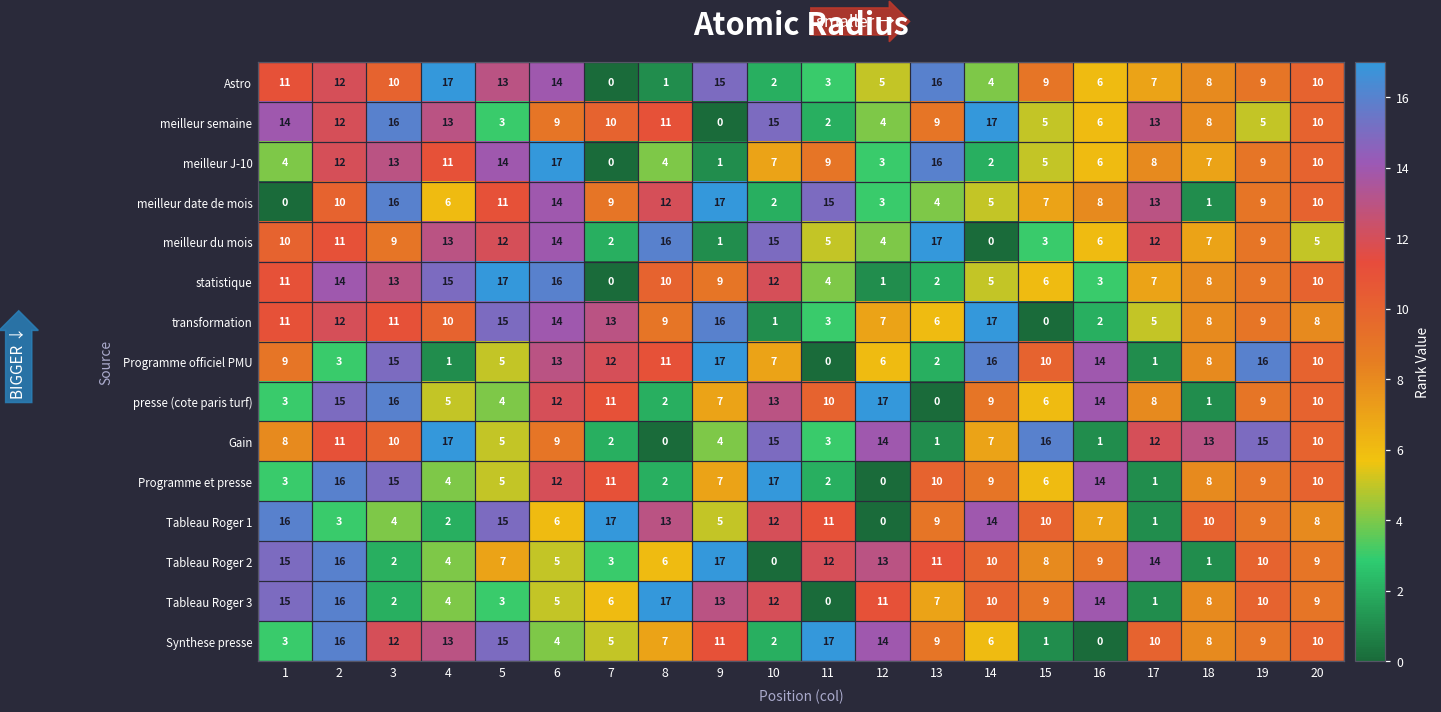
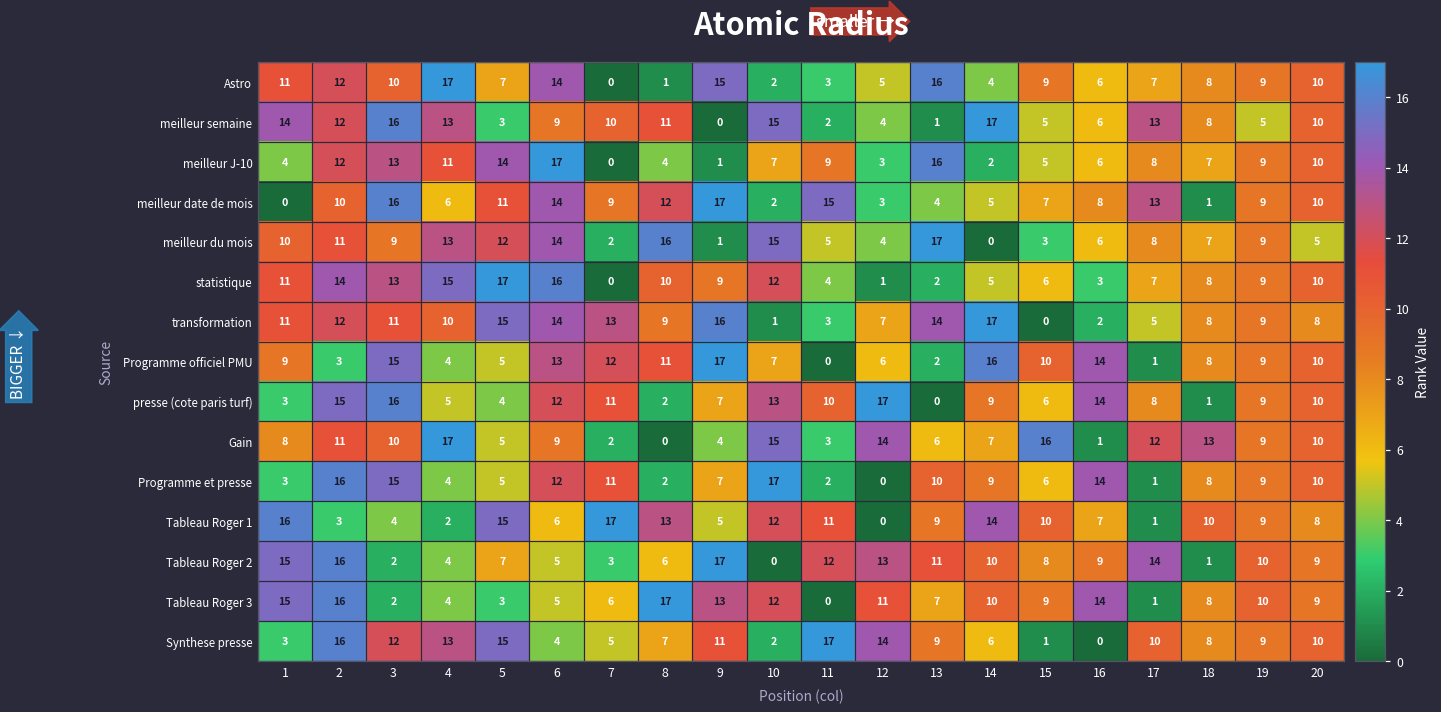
Astro, 5: 13 -> 7
meilleur semaine, 13: 9 -> 1
meilleur du mois, 17: 12 -> 8
transformation, 13: 6 -> 14
Programme officiel PMU, 4: 1 -> 4
Programme officiel PMU, 19: 16 -> 9
Gain, 13: 1 -> 6
Gain, 19: 15 -> 9
